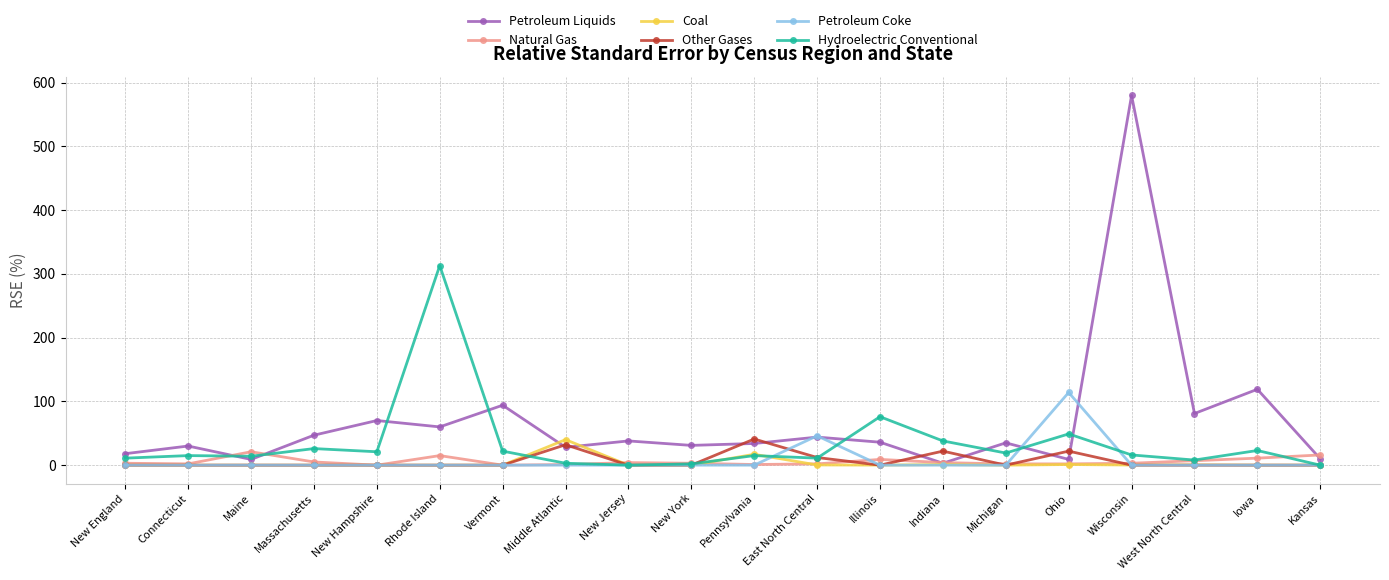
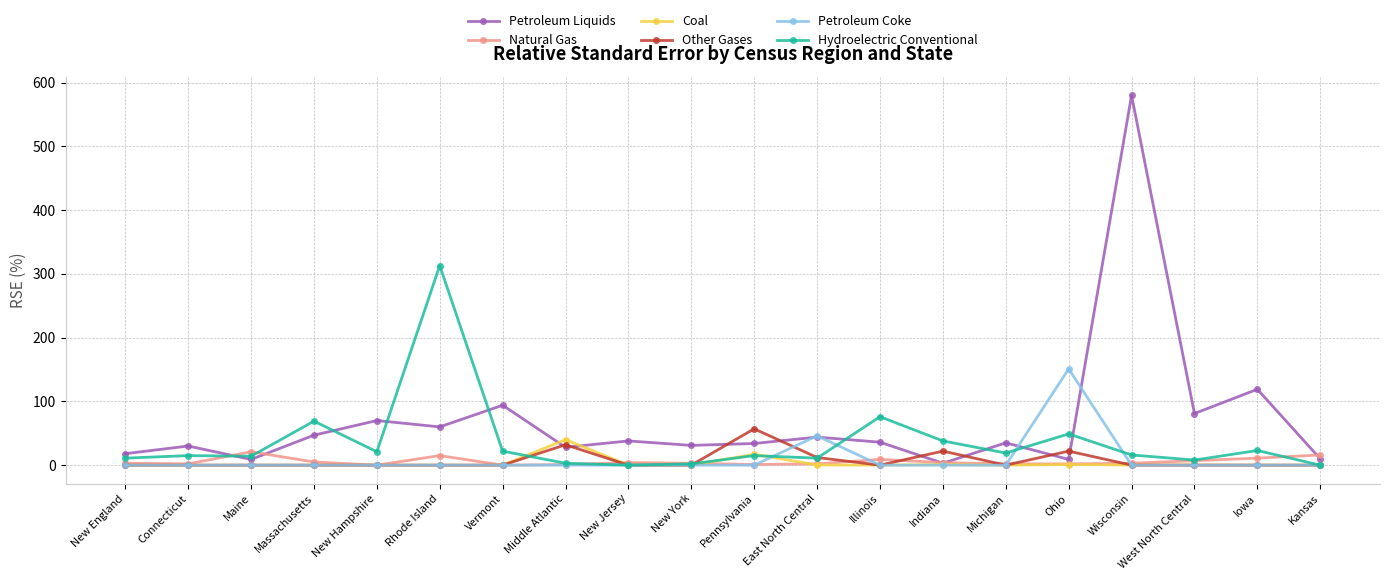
Hydroelectric Conventional, Massachusetts: 30 -> 70
Other Gases, Pennsylvania: 40 -> 60
Petroleum Coke, Ohio: 110 -> 150
